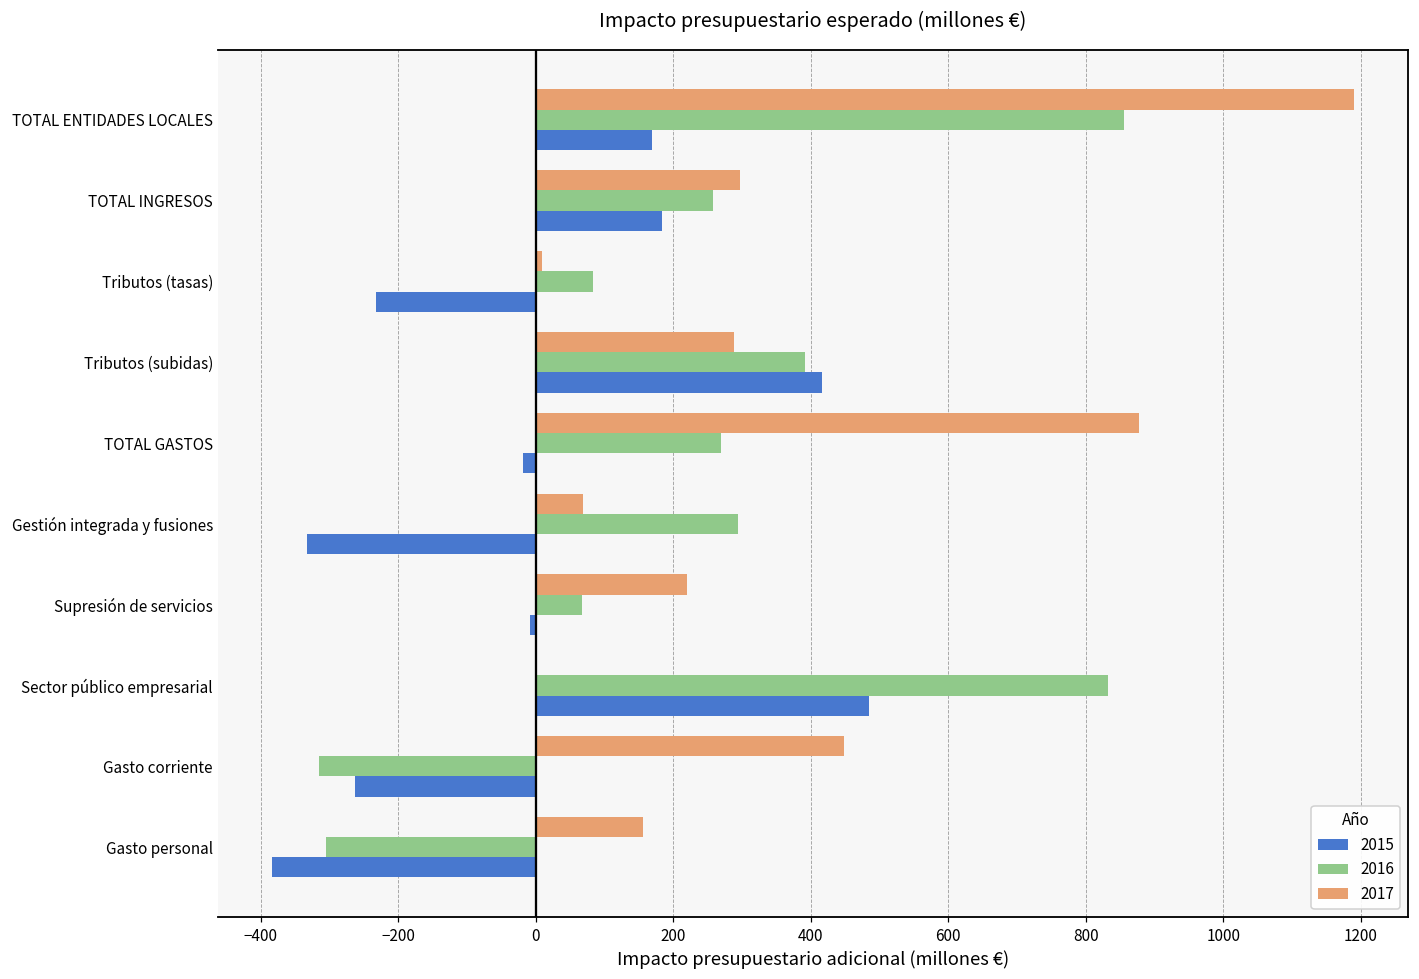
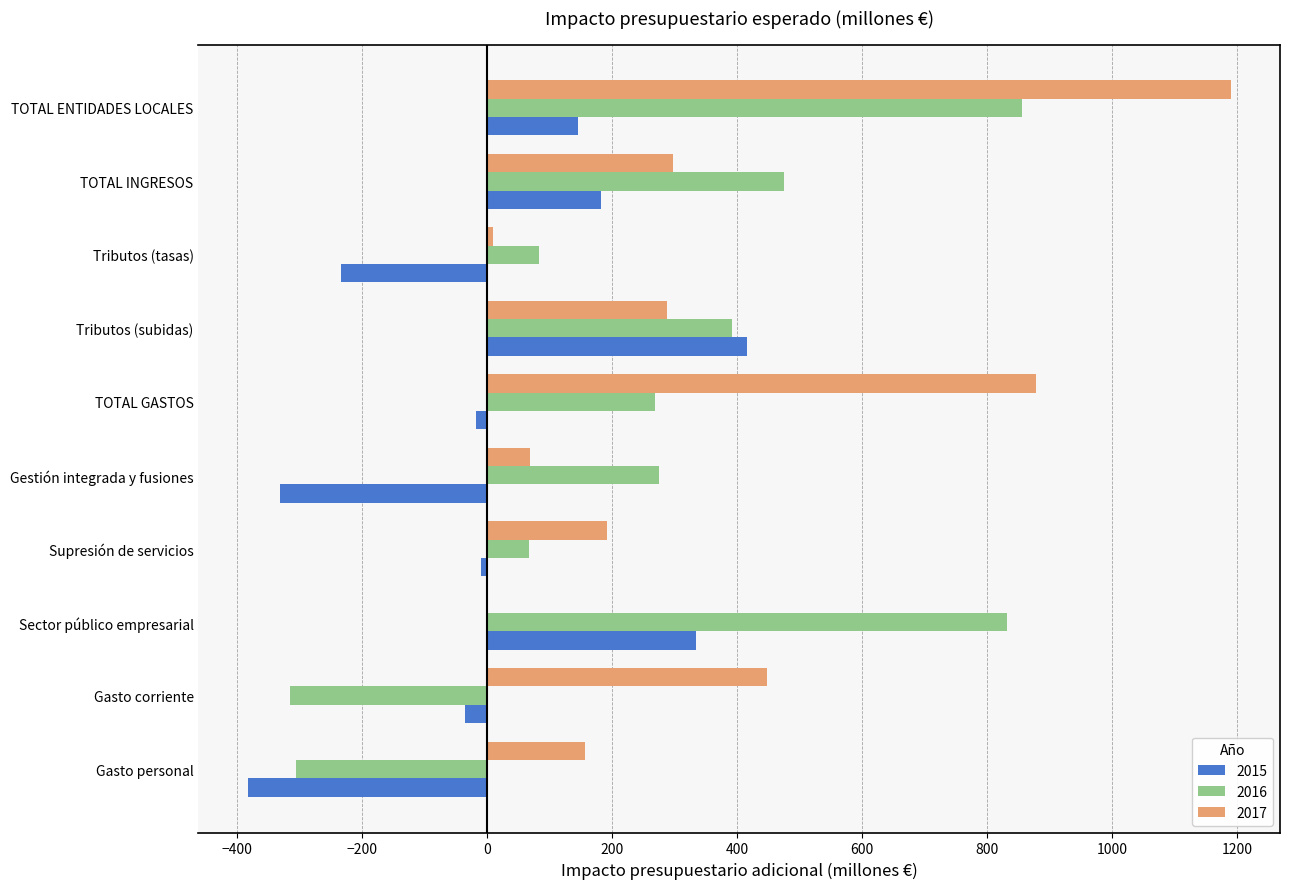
2015, TOTAL ENTIDADES LOCALES: 170 -> 150
2016, TOTAL INGRESOS: 260 -> 480
2016, Gestión integrada y fusiones: 290 -> 280
2017, Supresión de servicios: 220 -> 190
2015, Sector público empresarial: 480 -> 330
2015, Gasto corriente: -260 -> -40
